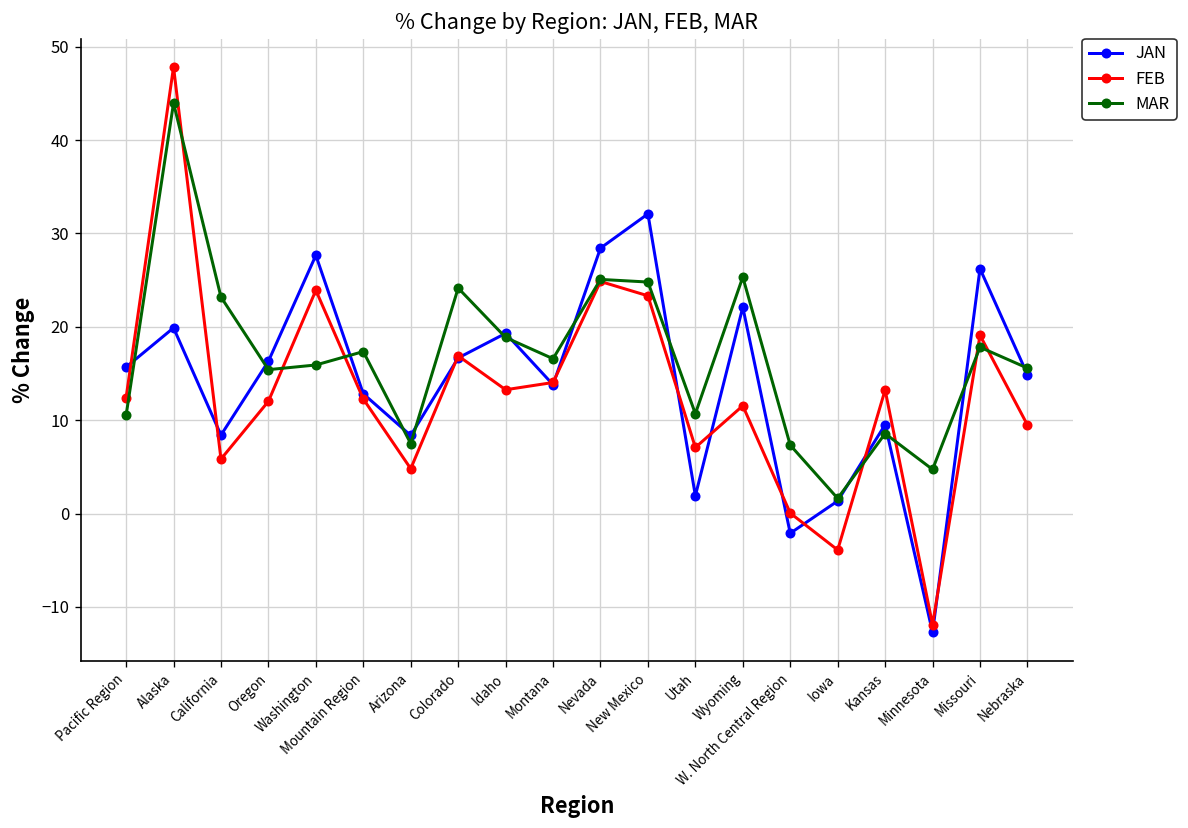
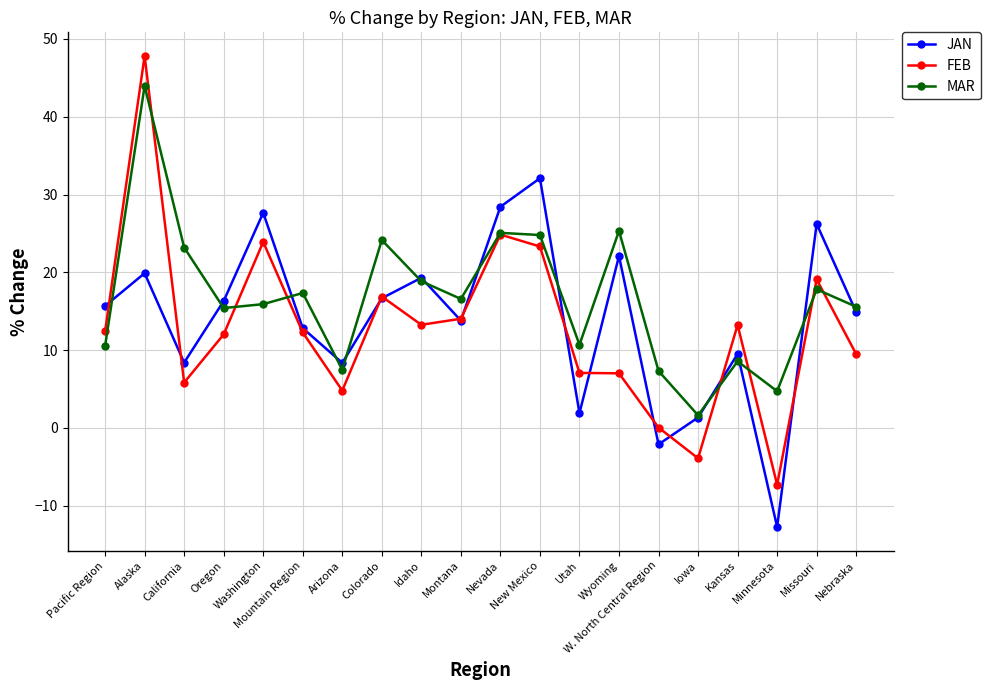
FEB, Wyoming: 12 -> 7
FEB, Minnesota: -12 -> -7
